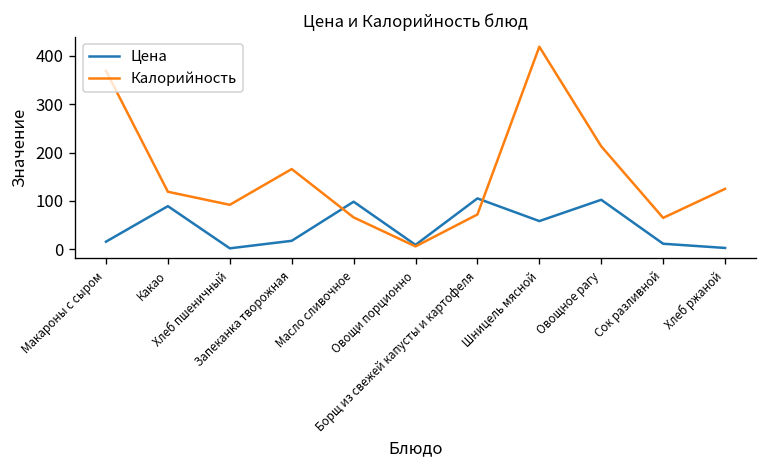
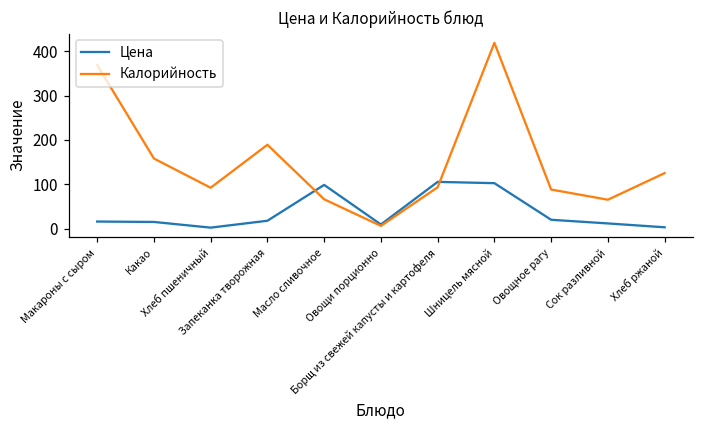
Цена, Какао: 90 -> 10
Калорийность, Какао: 120 -> 160
Калорийность, Запеканка творожная: 170 -> 190
Калорийность, Борщ из свежей капусты и картофеля: 70 -> 90
Цена, Шницель мясной: 60 -> 100
Цена, Овощное рагу: 100 -> 20
Калорийность, Овощное рагу: 210 -> 90
